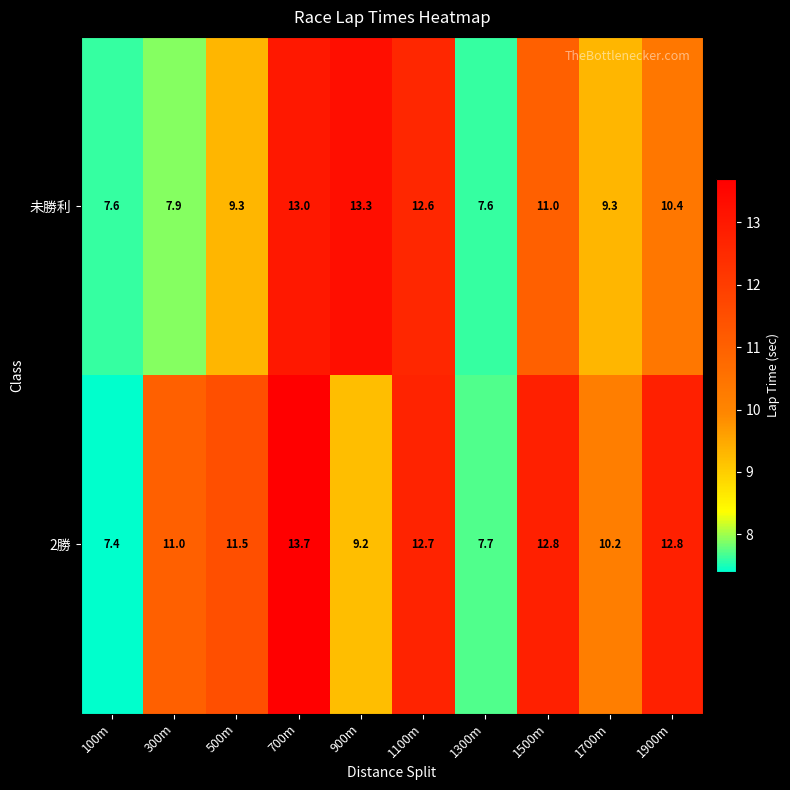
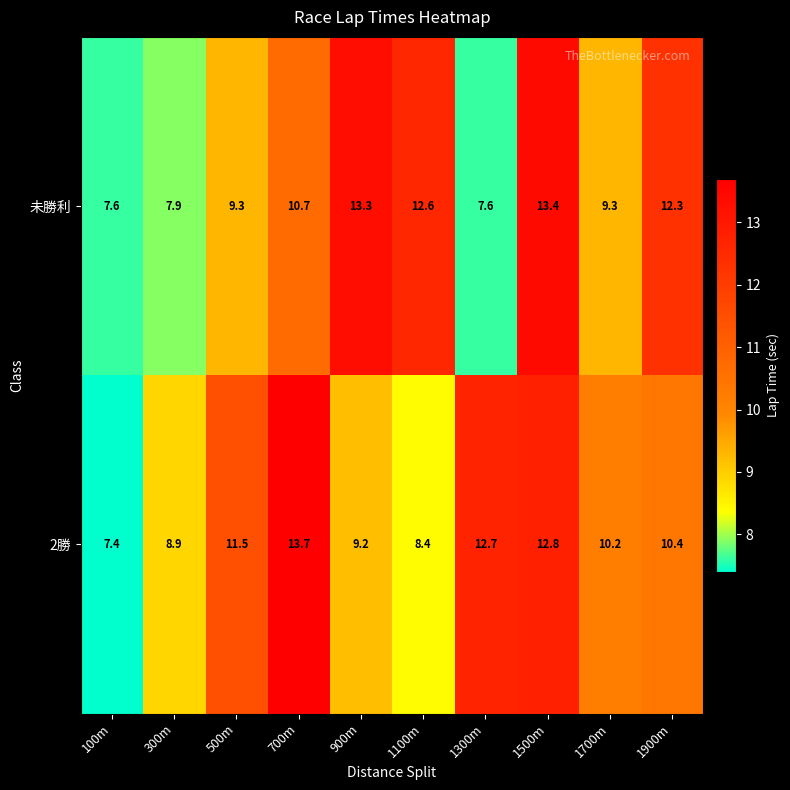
未勝利, 700m: 13.0 -> 10.7
未勝利, 1500m: 11.0 -> 13.4
未勝利, 1900m: 10.4 -> 12.3
2勝, 300m: 11.0 -> 8.9
2勝, 1100m: 12.7 -> 8.4
2勝, 1300m: 7.7 -> 12.7
2勝, 1900m: 12.8 -> 10.4
